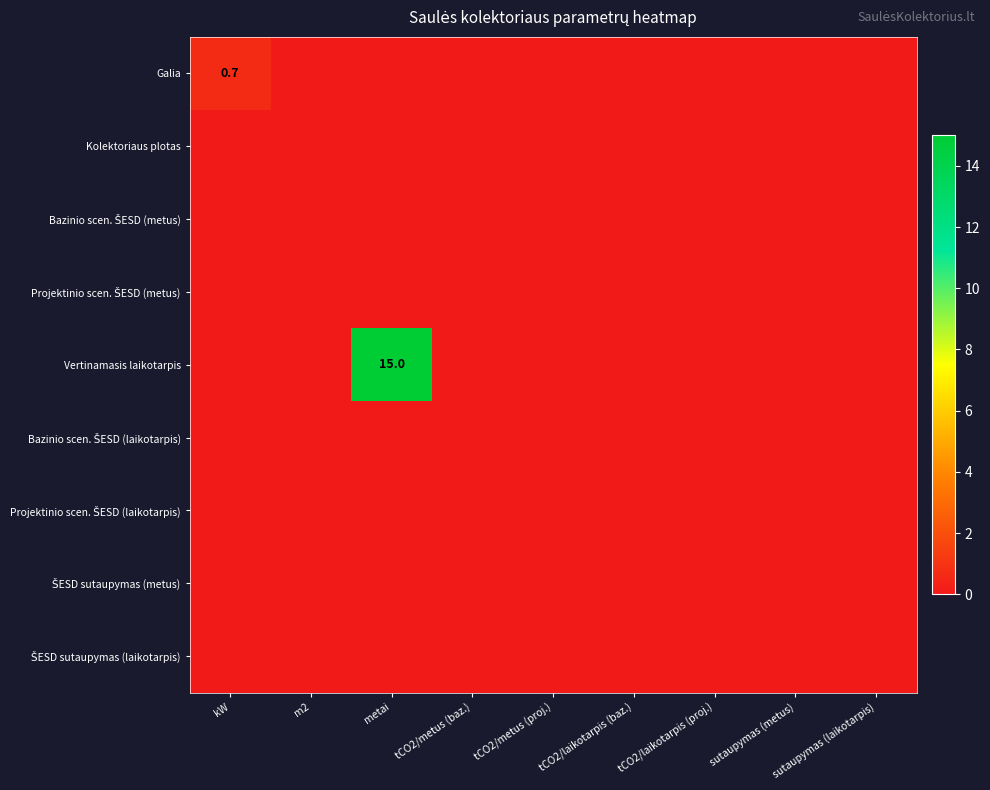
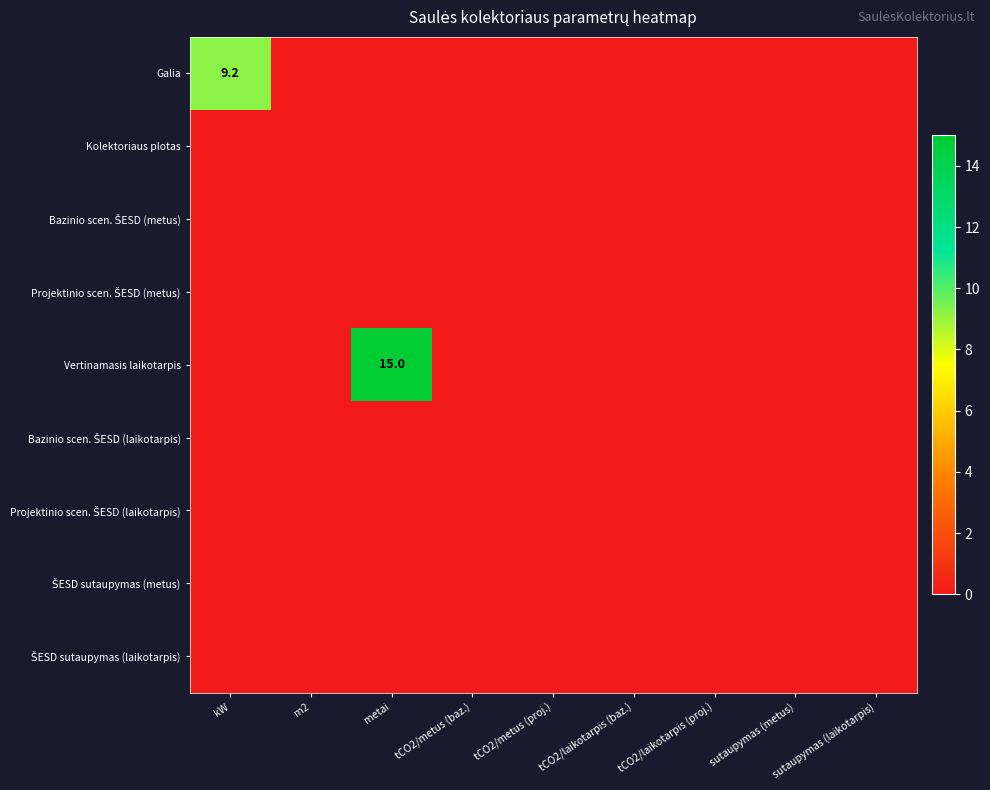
Galia, kW: 0.7 -> 9.2
